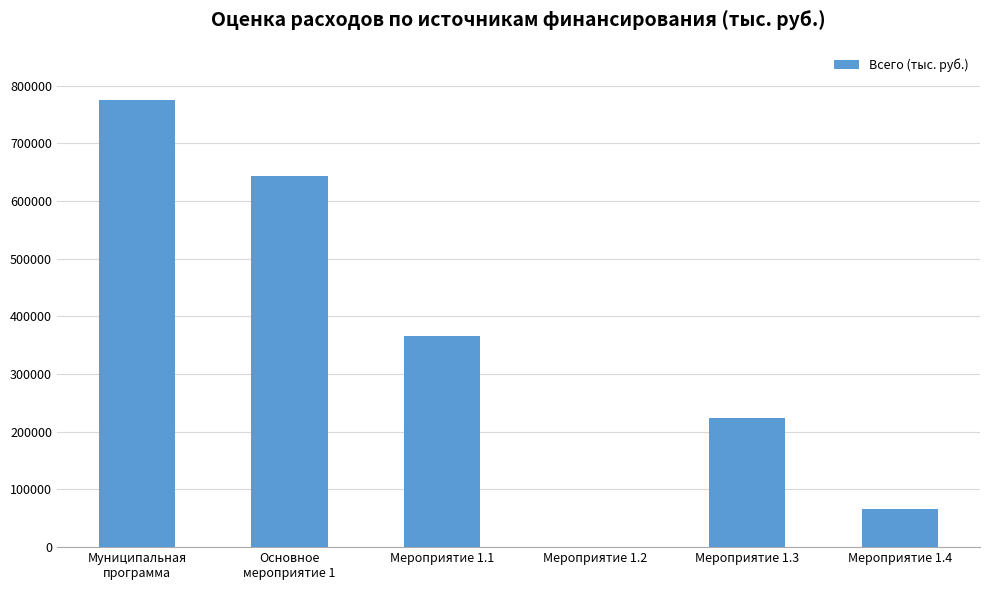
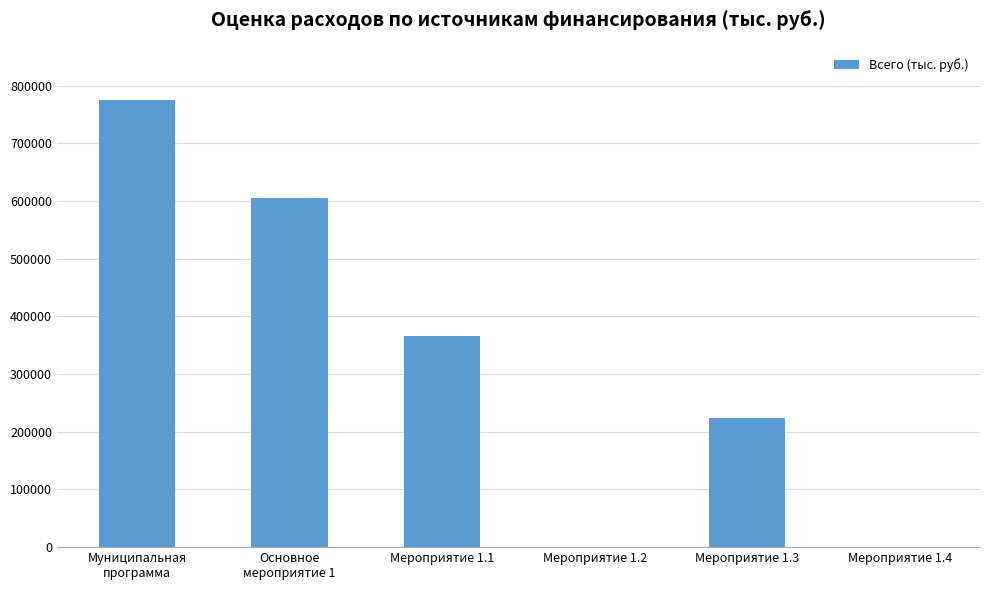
Основное мероприятие 1: 640000 -> 600000
Мероприятие 1.4: 70000 -> 0
